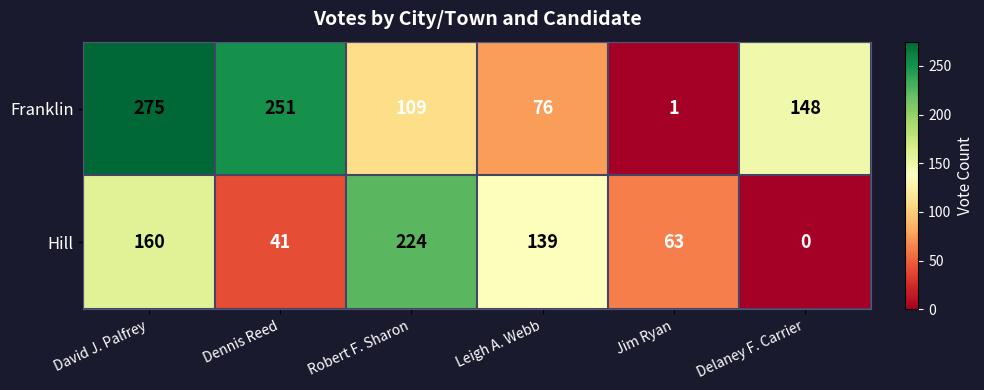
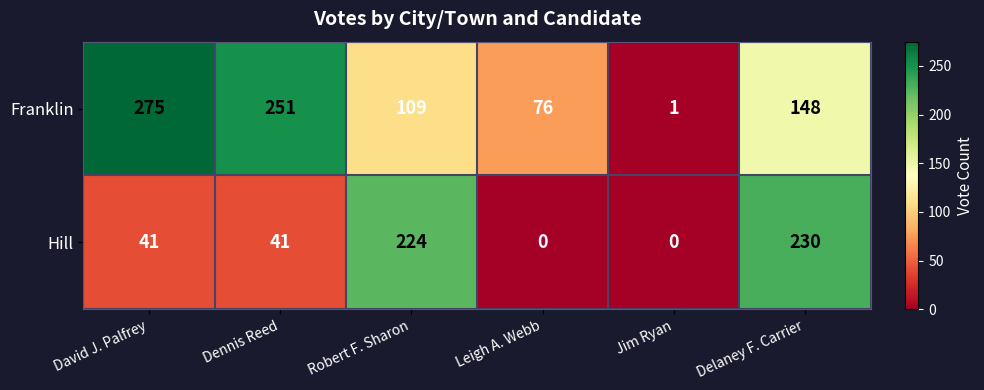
Hill, David J. Palfrey: 160 -> 41
Hill, Leigh A. Webb: 139 -> 0
Hill, Jim Ryan: 63 -> 0
Hill, Delaney F. Carrier: 0 -> 230
